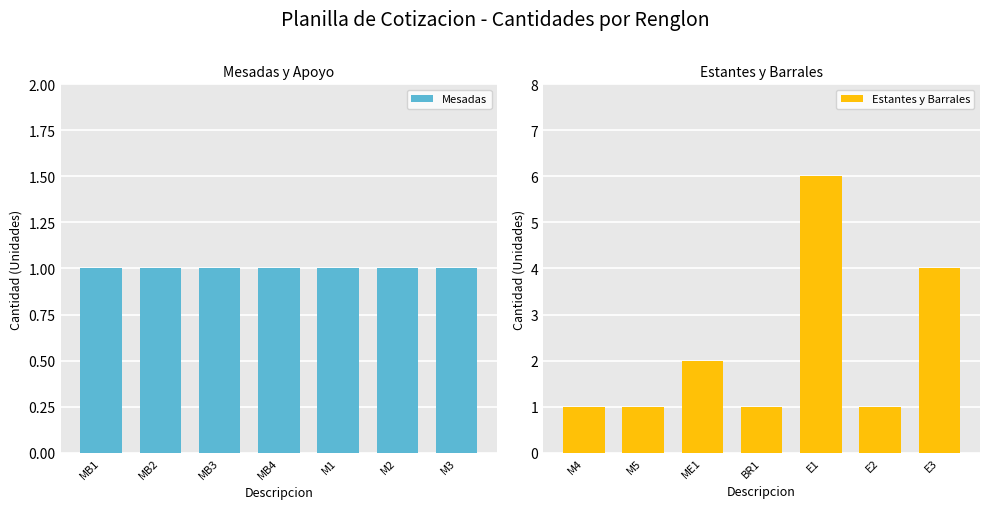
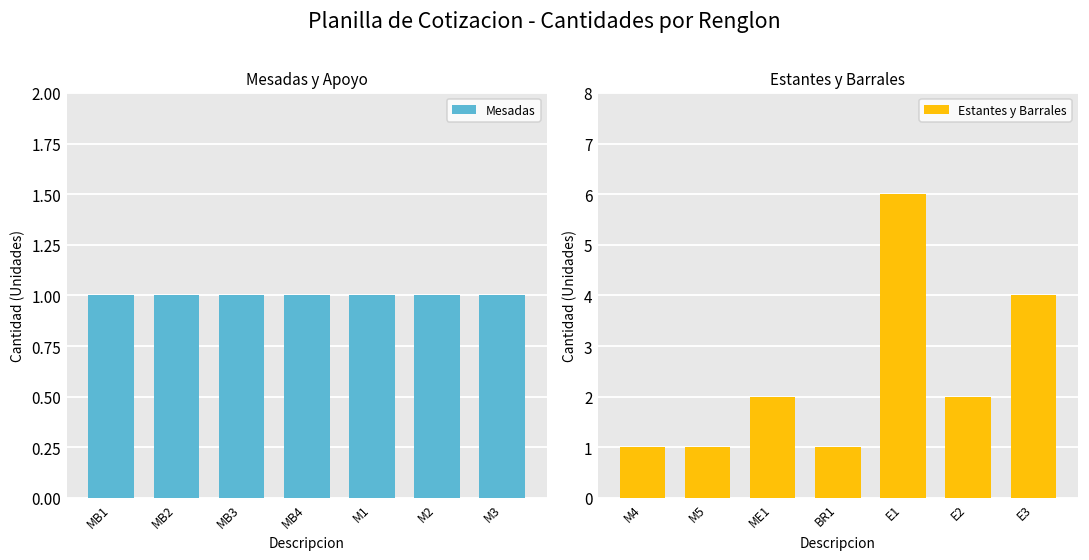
Estantes y Barrales, E2: 1 -> 2
